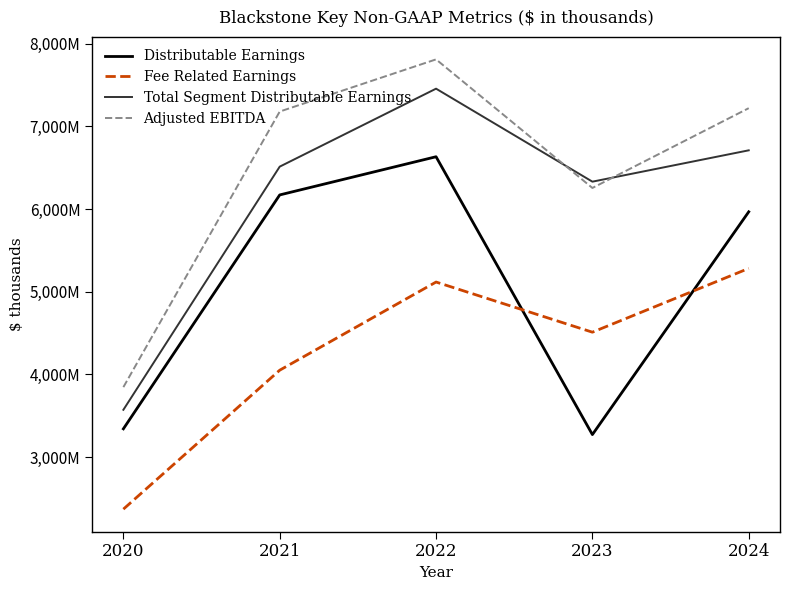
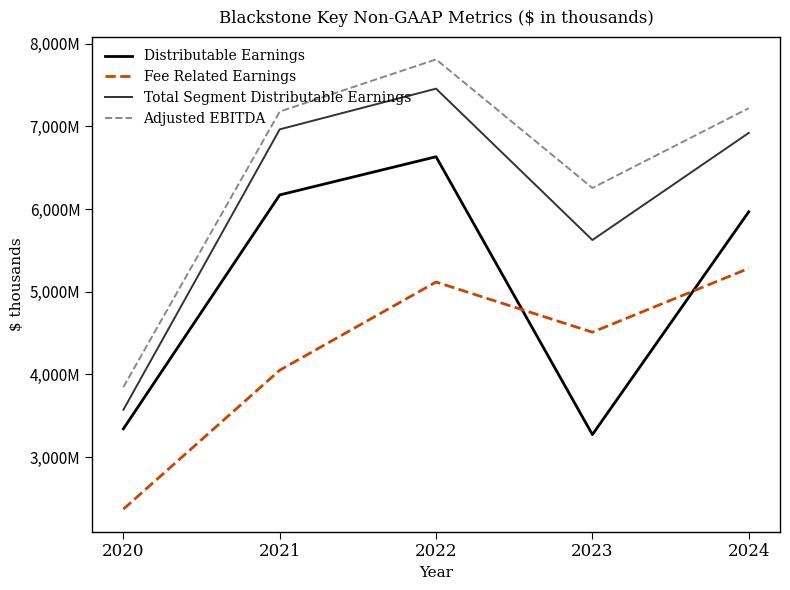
Total Segment Distributable Earnings, 2021: 6,500,000,000 -> 7,000,000,000
Total Segment Distributable Earnings, 2023: 6,300,000,000 -> 5,600,000,000
Total Segment Distributable Earnings, 2024: 6,700,000,000 -> 6,900,000,000
